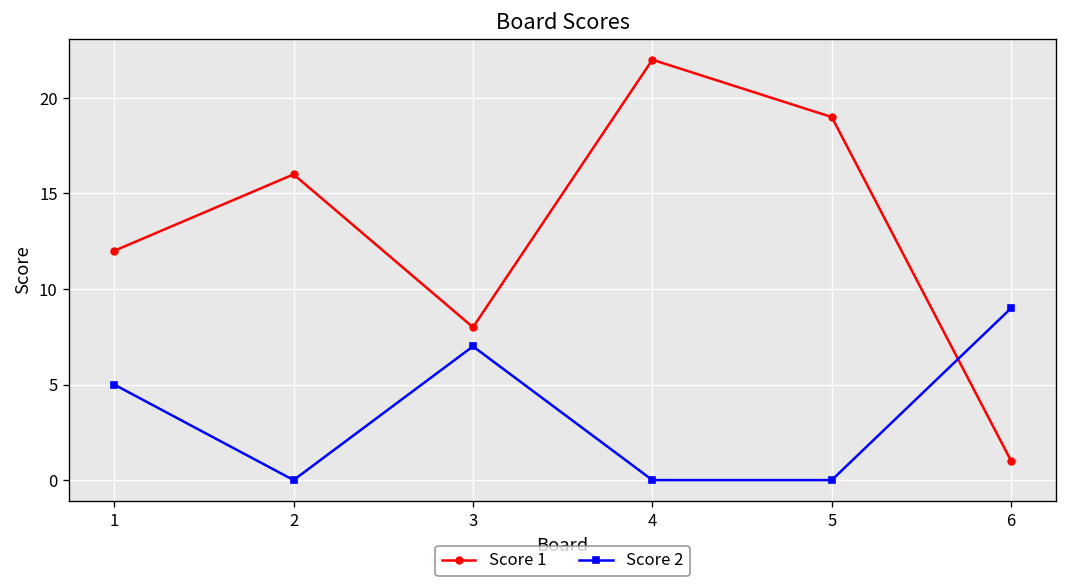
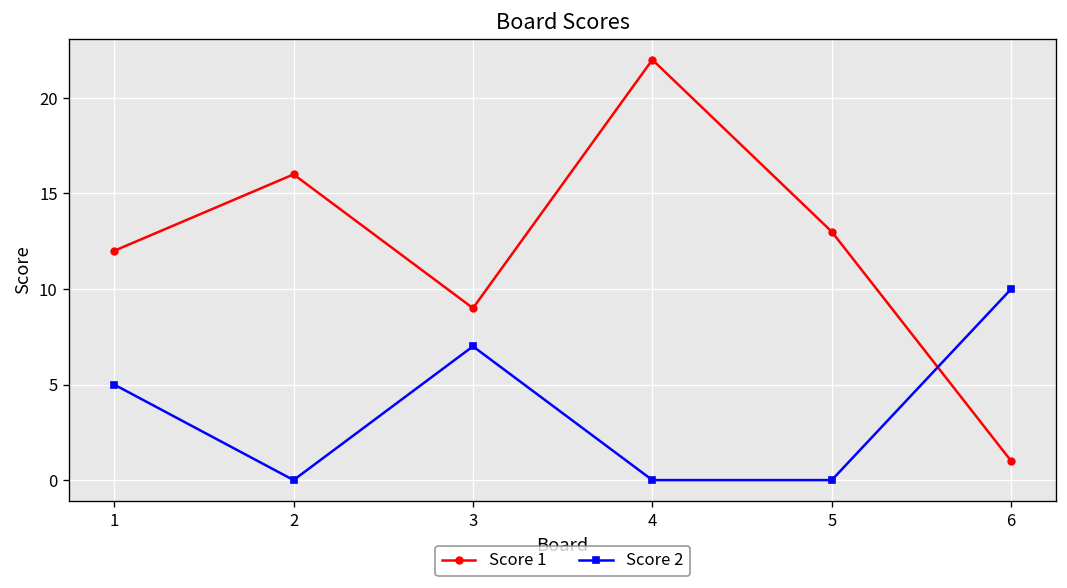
Score 1, 3: 8 -> 9
Score 1, 5: 19 -> 13
Score 2, 6: 9 -> 10
